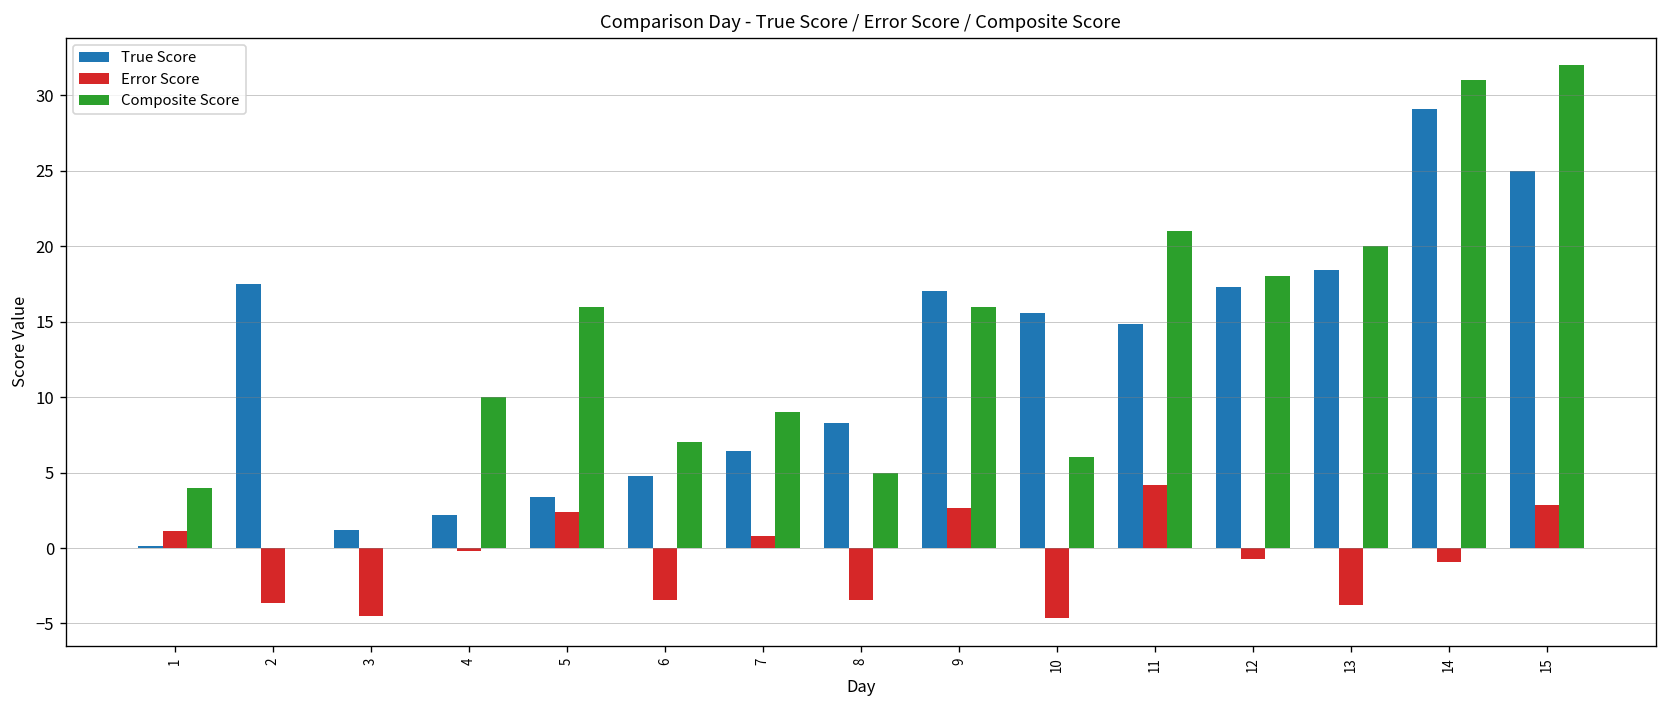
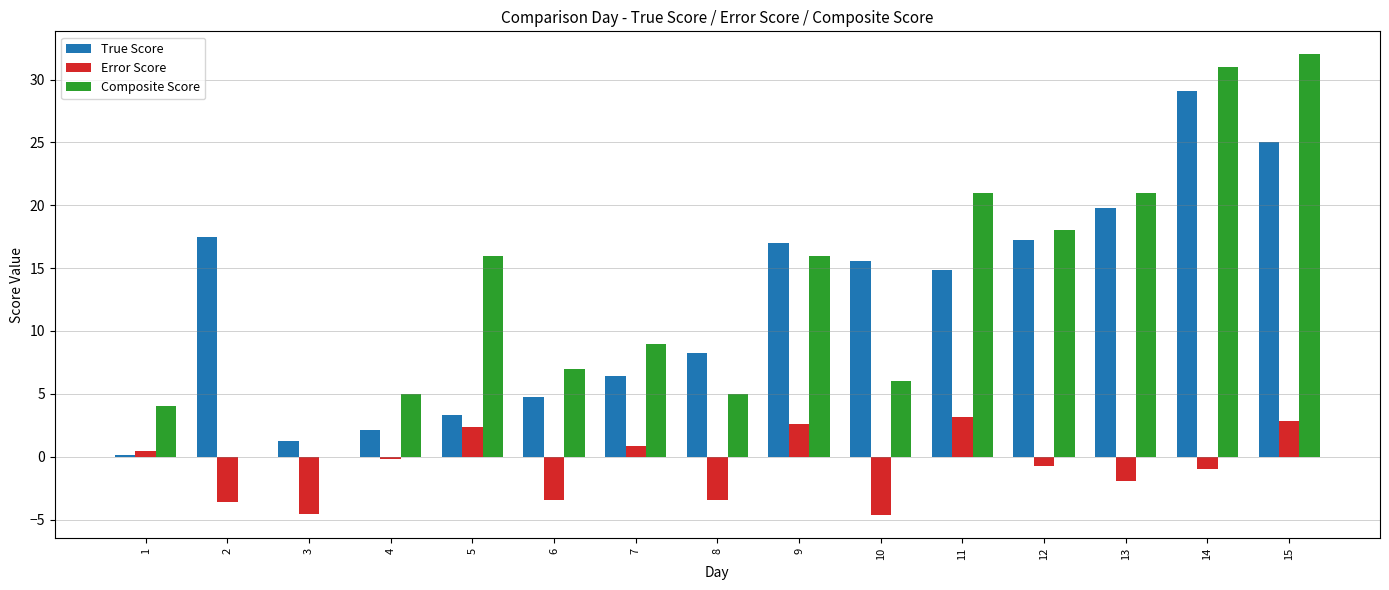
Error Score, 1: 1.2 -> 0.4
Composite Score, 4: 10 -> 5
Error Score, 11: 4.2 -> 3.1
True Score, 13: 18.4 -> 19.8
Error Score, 13: -3.8 -> -1.9
Composite Score, 13: 20 -> 21
